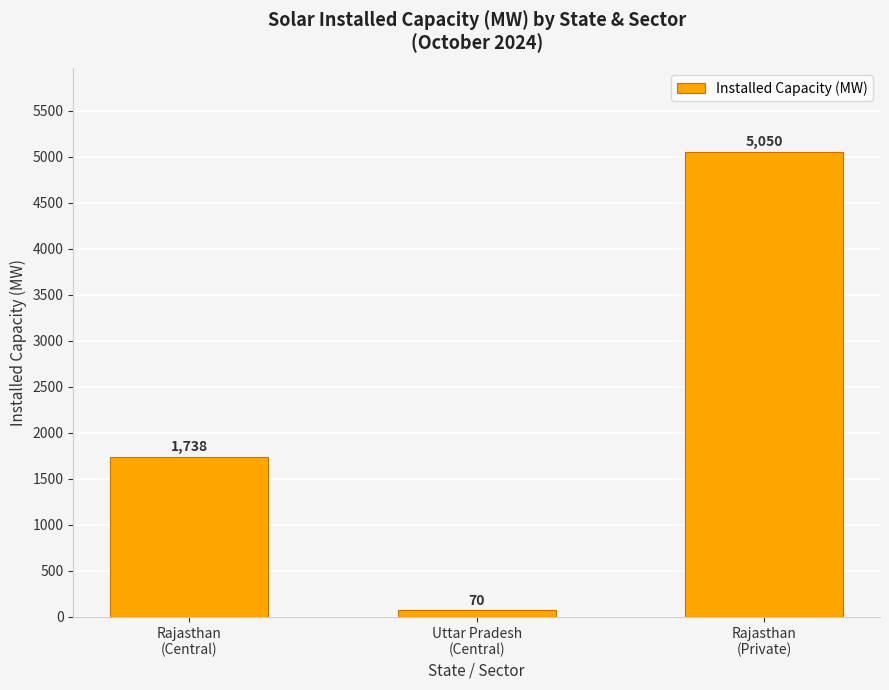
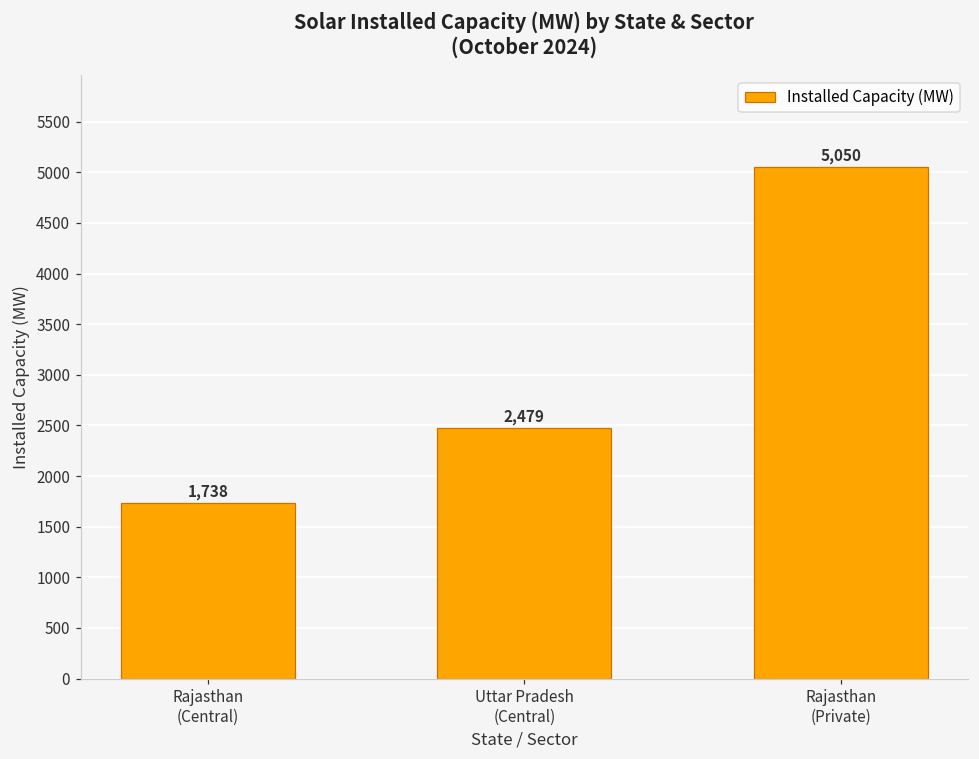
Uttar Pradesh (Central): 70 -> 2,479
